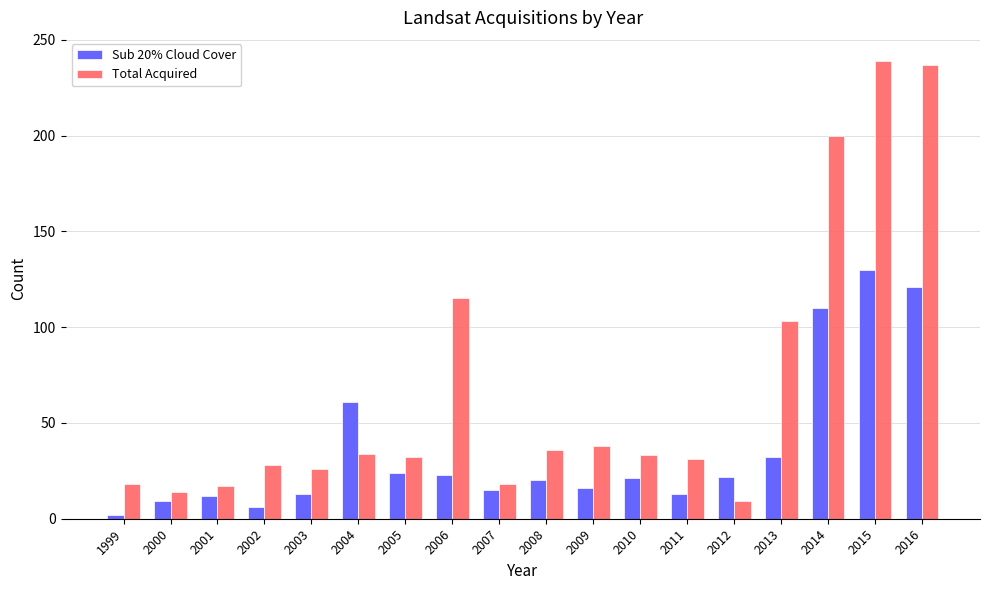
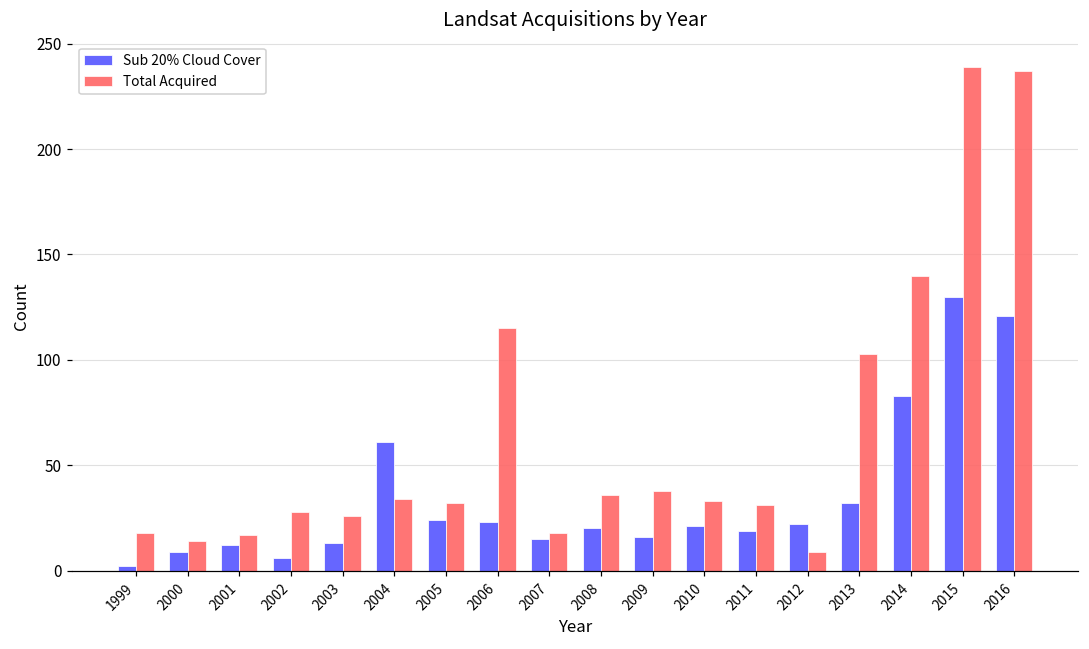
Sub 20% Cloud Cover, 2011: 13 -> 19
Sub 20% Cloud Cover, 2014: 110 -> 83
Total Acquired, 2014: 200 -> 140
